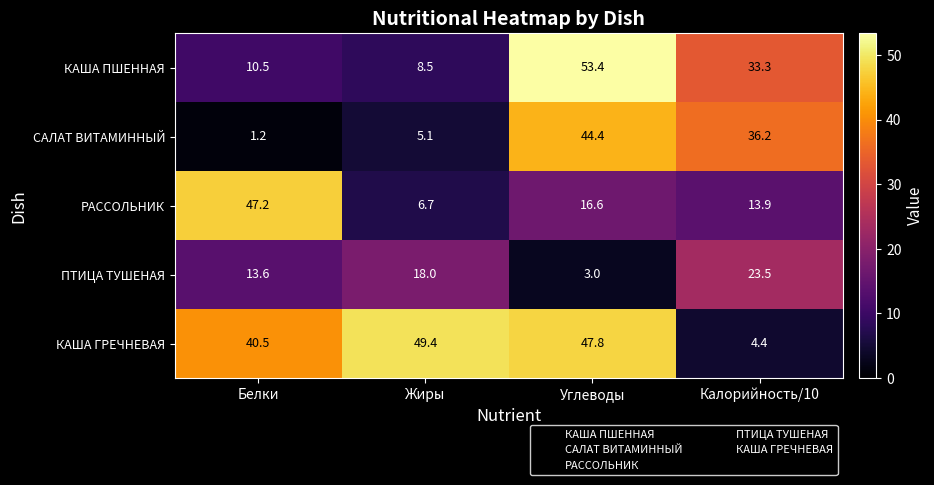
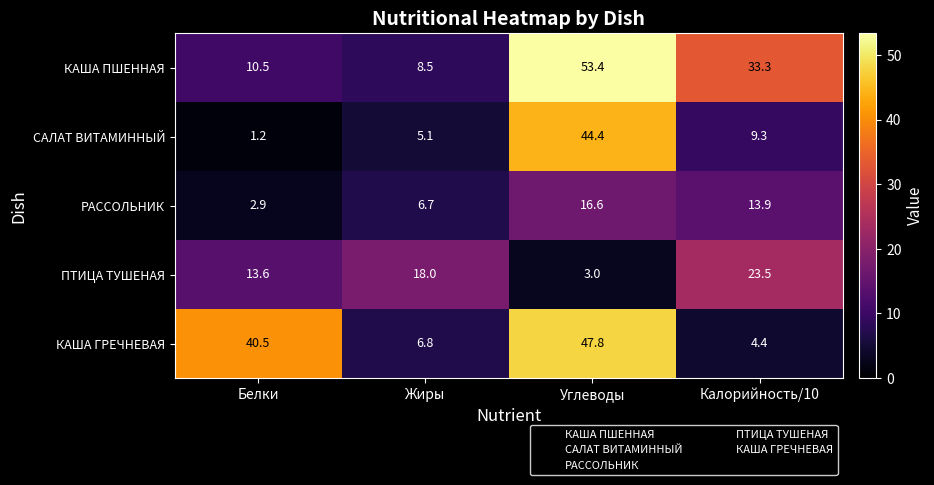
САЛАТ ВИТАМИННЫЙ, Калорийность/10: 36.2 -> 9.3
РАССОЛЬНИК, Белки: 47.2 -> 2.9
КАША ГРЕЧНЕВАЯ, Жиры: 49.4 -> 6.8
